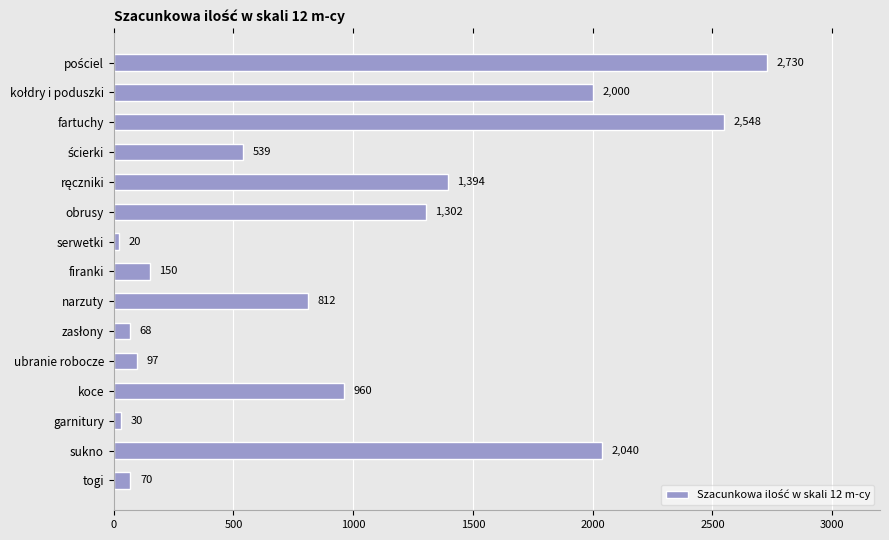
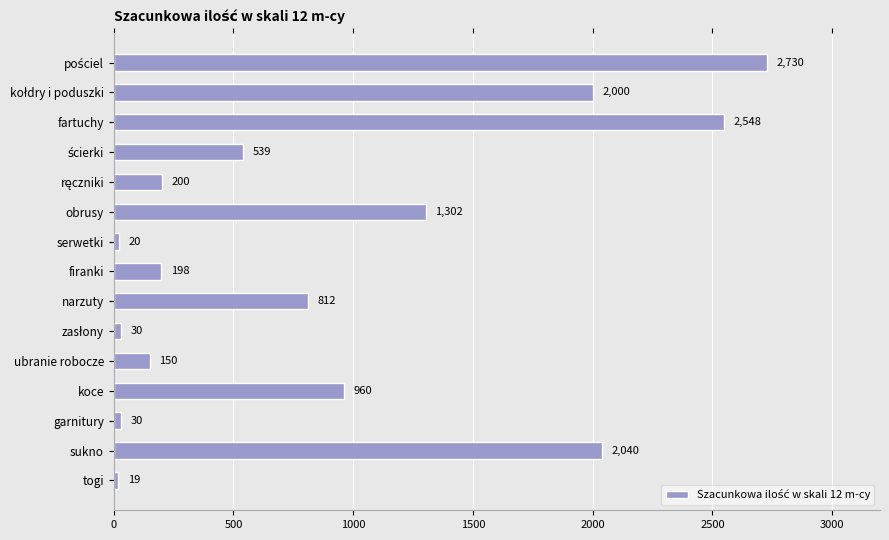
ręczniki: 1,394 -> 200
firanki: 150 -> 198
zasłony: 68 -> 30
ubranie robocze: 97 -> 150
togi: 70 -> 19
